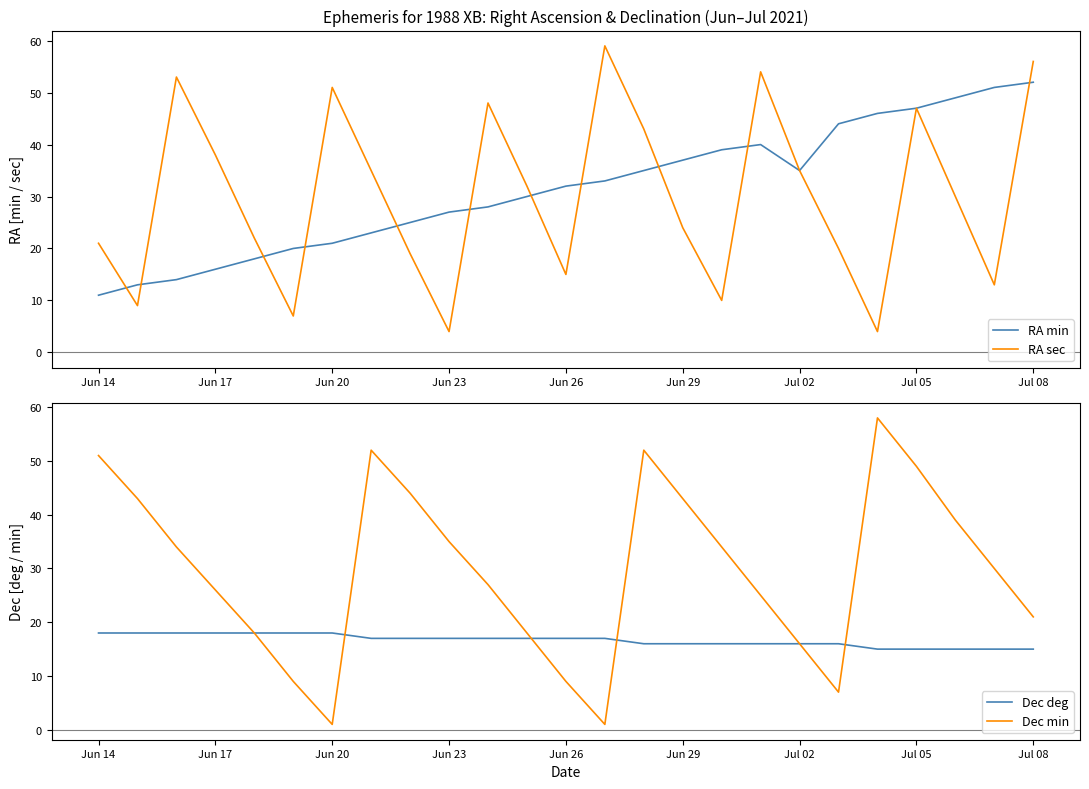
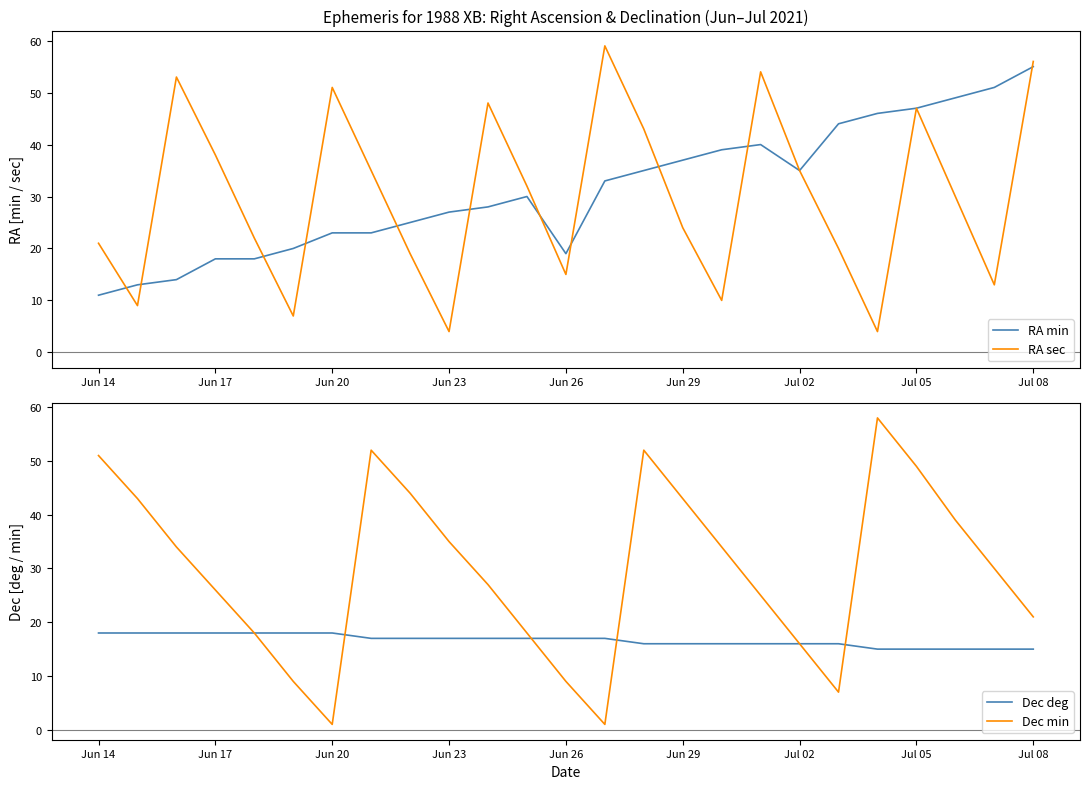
Ephemeris for 1988 XB: Right Ascension & Declination (Jun–Jul 2021), RA min, Jun 17: 16 -> 18
Ephemeris for 1988 XB: Right Ascension & Declination (Jun–Jul 2021), RA min, Jun 20: 21 -> 23
Ephemeris for 1988 XB: Right Ascension & Declination (Jun–Jul 2021), RA min, Jun 26: 32 -> 19
Ephemeris for 1988 XB: Right Ascension & Declination (Jun–Jul 2021), RA min, Jul 08: 52 -> 55
